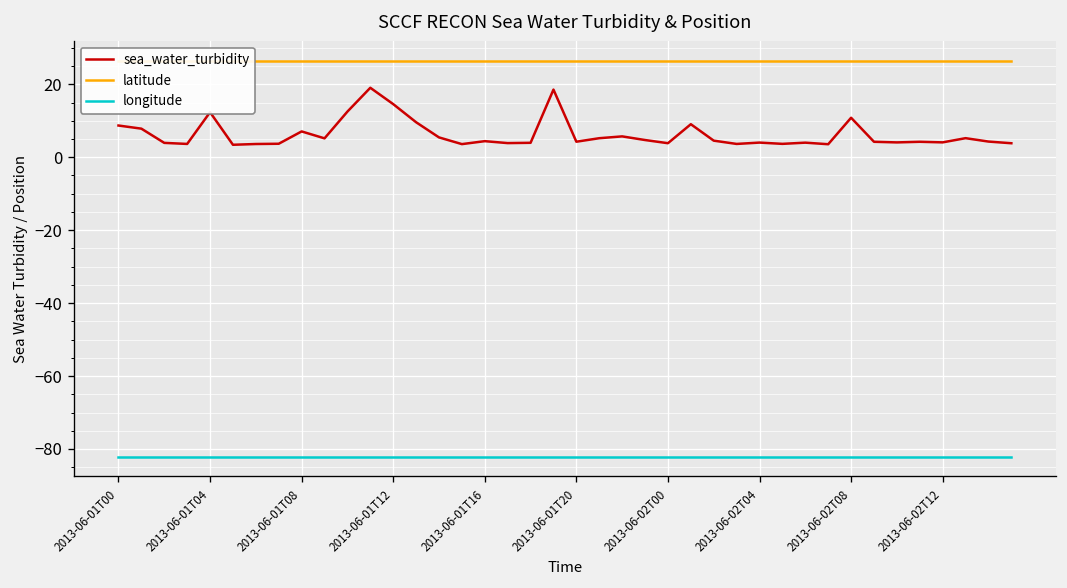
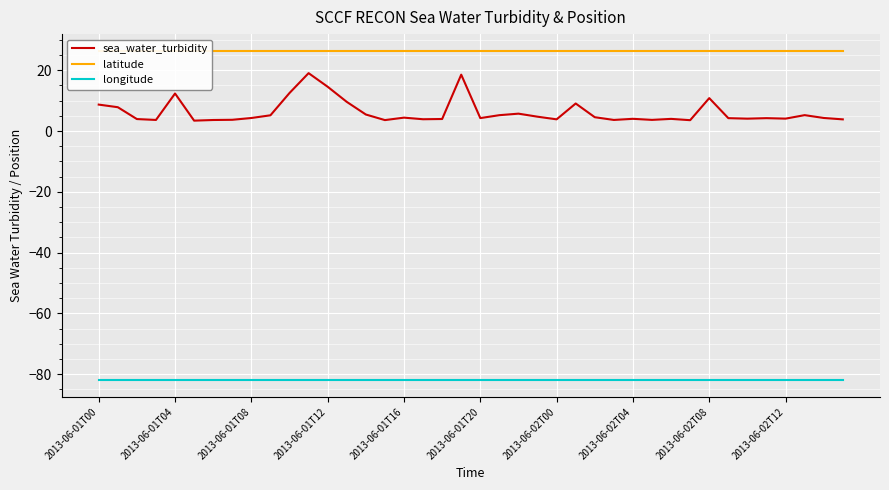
sea_water_turbidity, 2013-06-01T08: 7 -> 4
